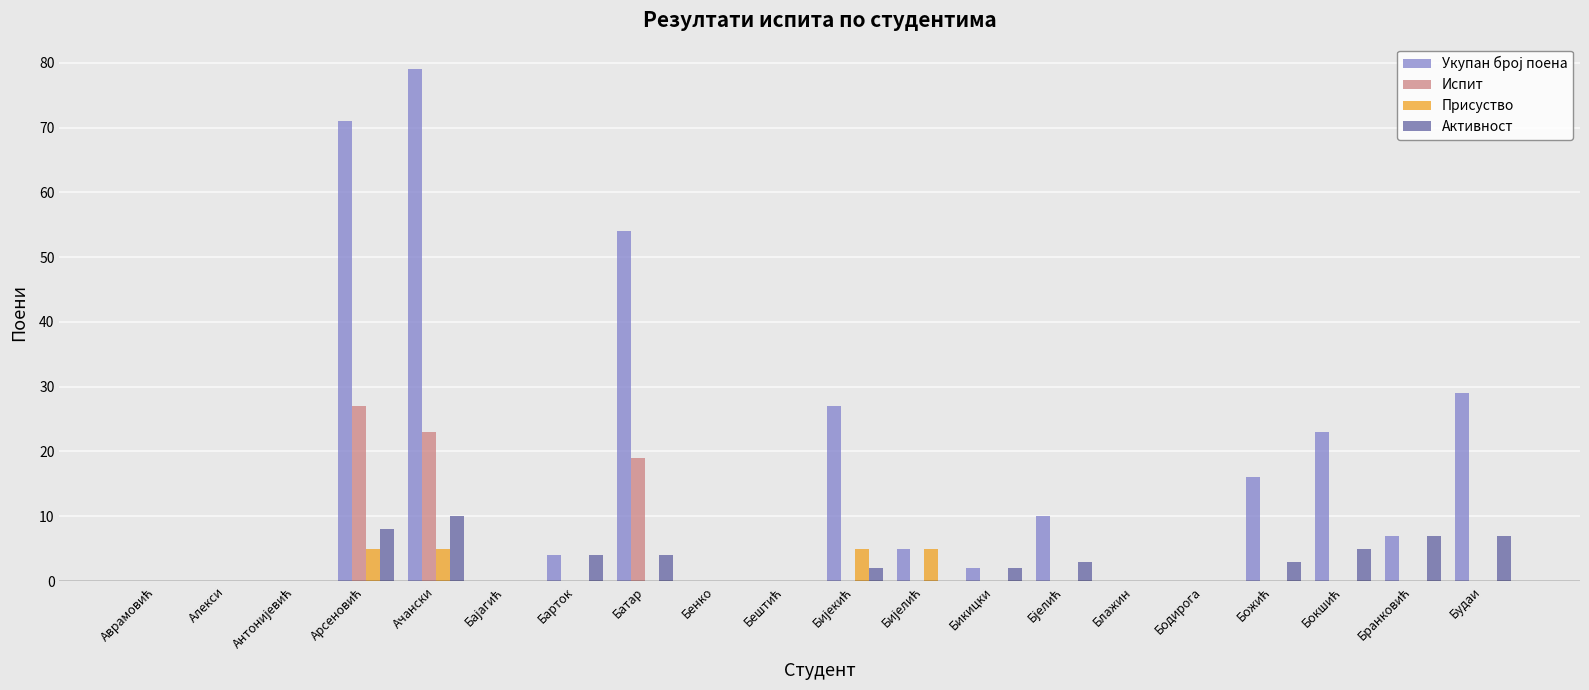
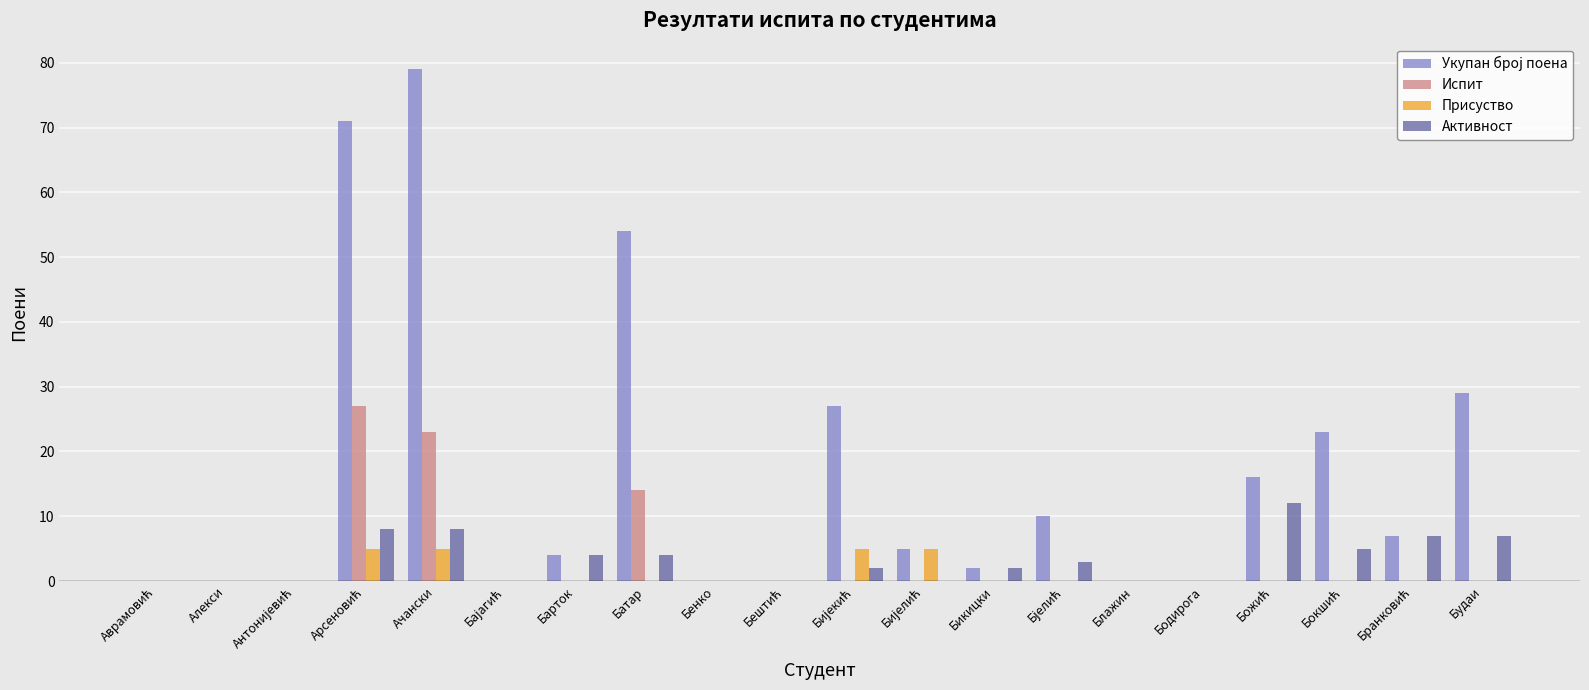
Активност, Ачански: 10 -> 8
Испит, Батар: 19 -> 14
Активност, Божић: 3 -> 12
